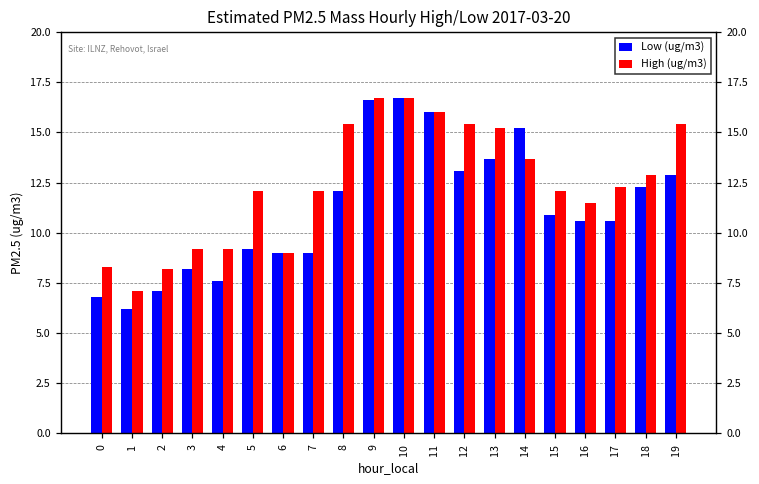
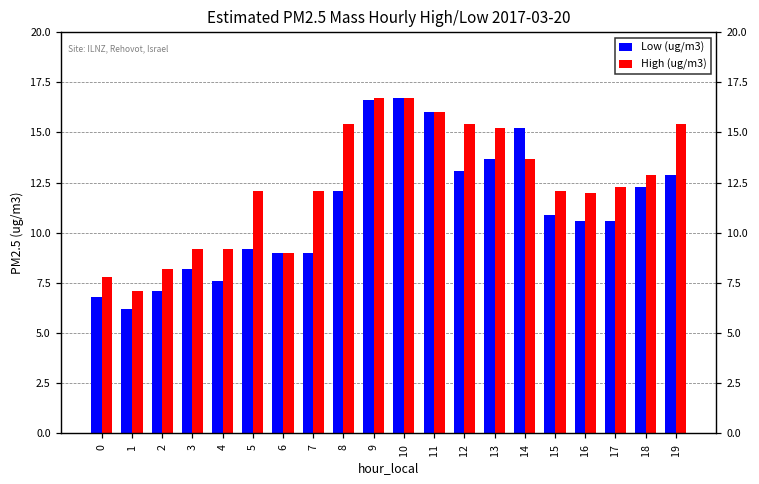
High (ug/m3), 0: 8.3 -> 7.8
High (ug/m3), 16: 11.5 -> 12.0
